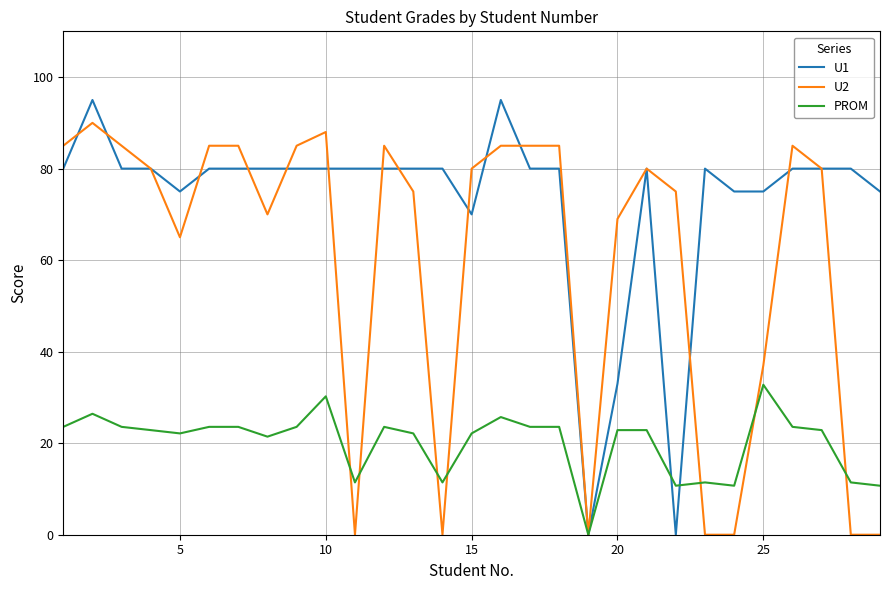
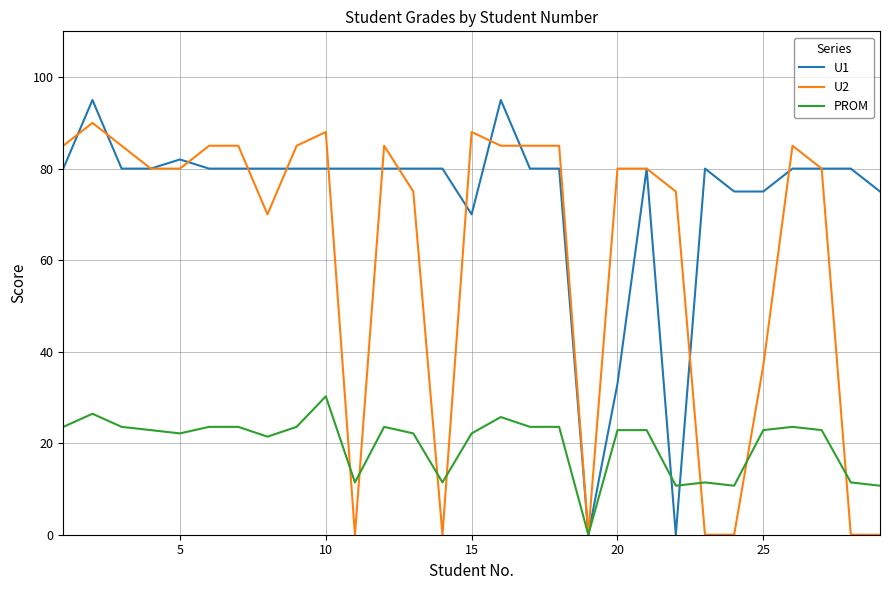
U1, 5: 75 -> 82
U2, 5: 65 -> 80
U2, 15: 80 -> 88
U2, 20: 69 -> 80
PROM, 25: 33 -> 23
